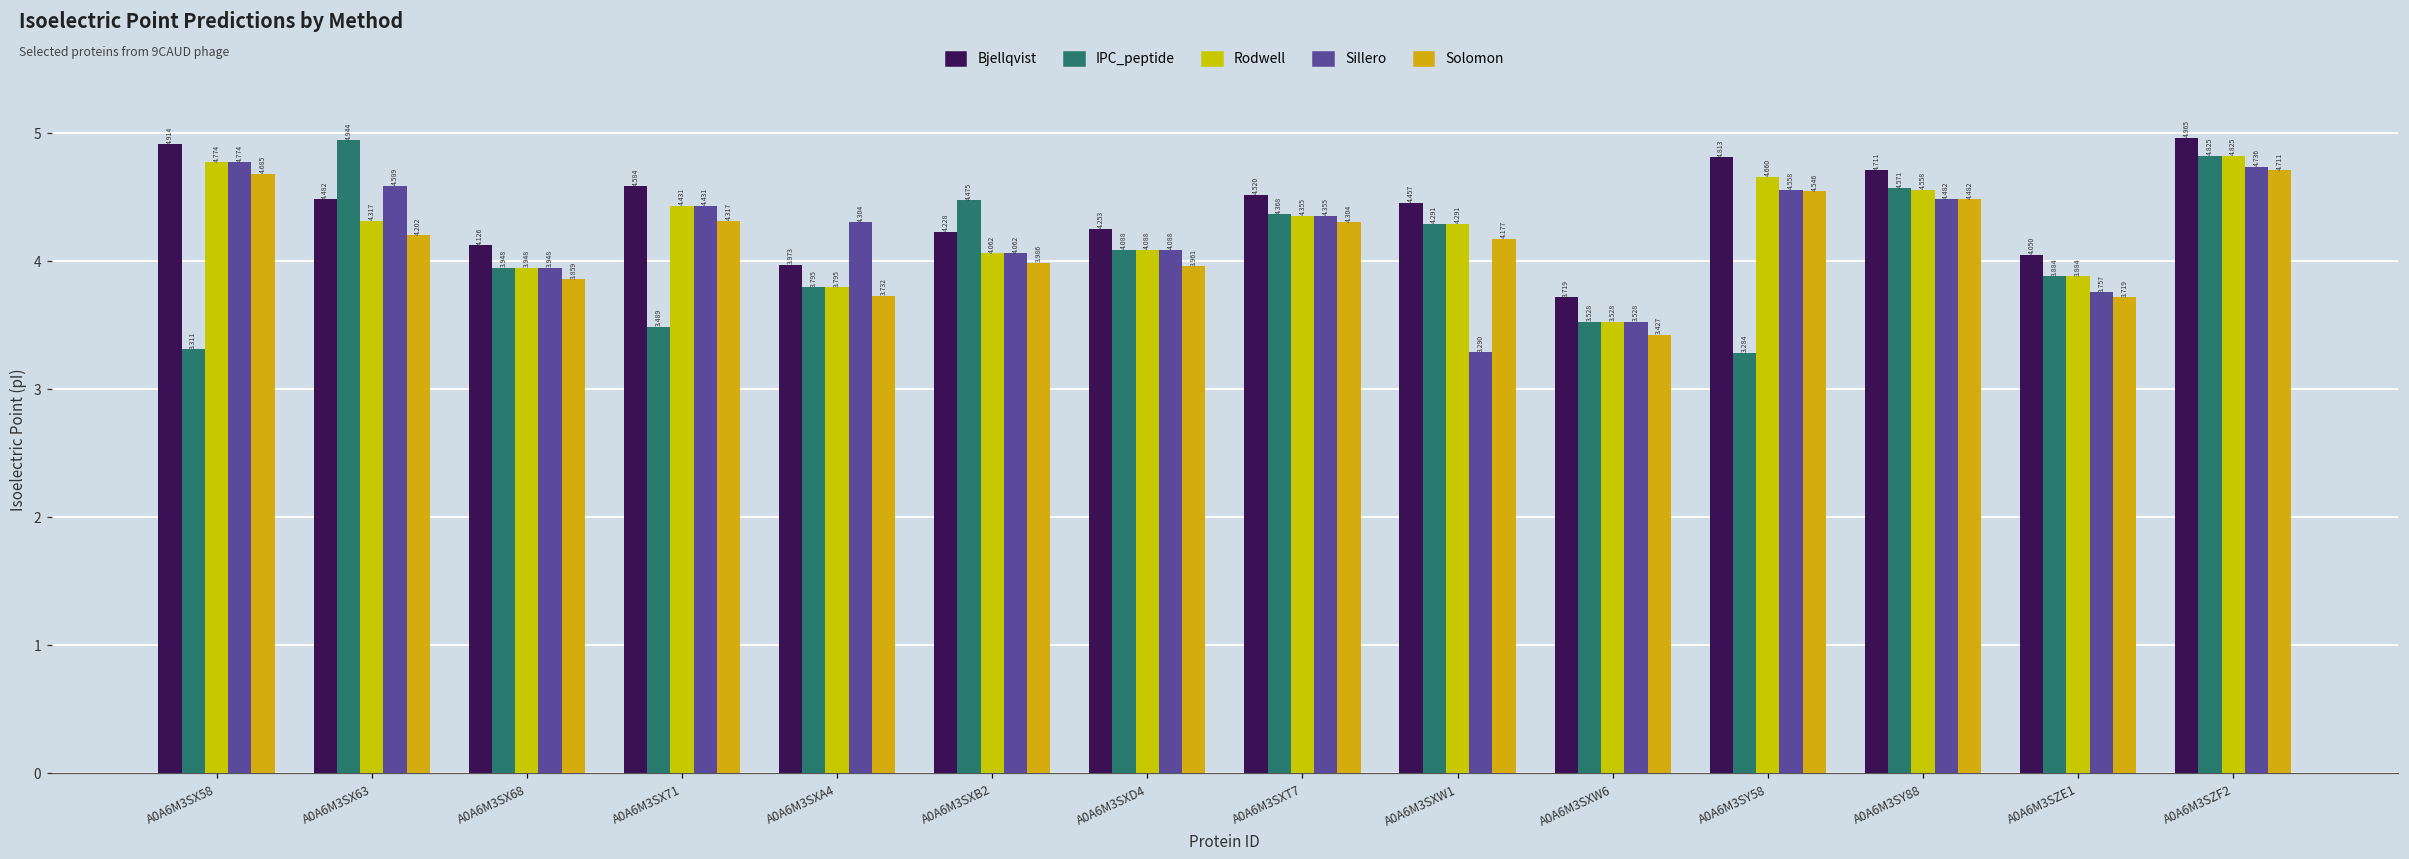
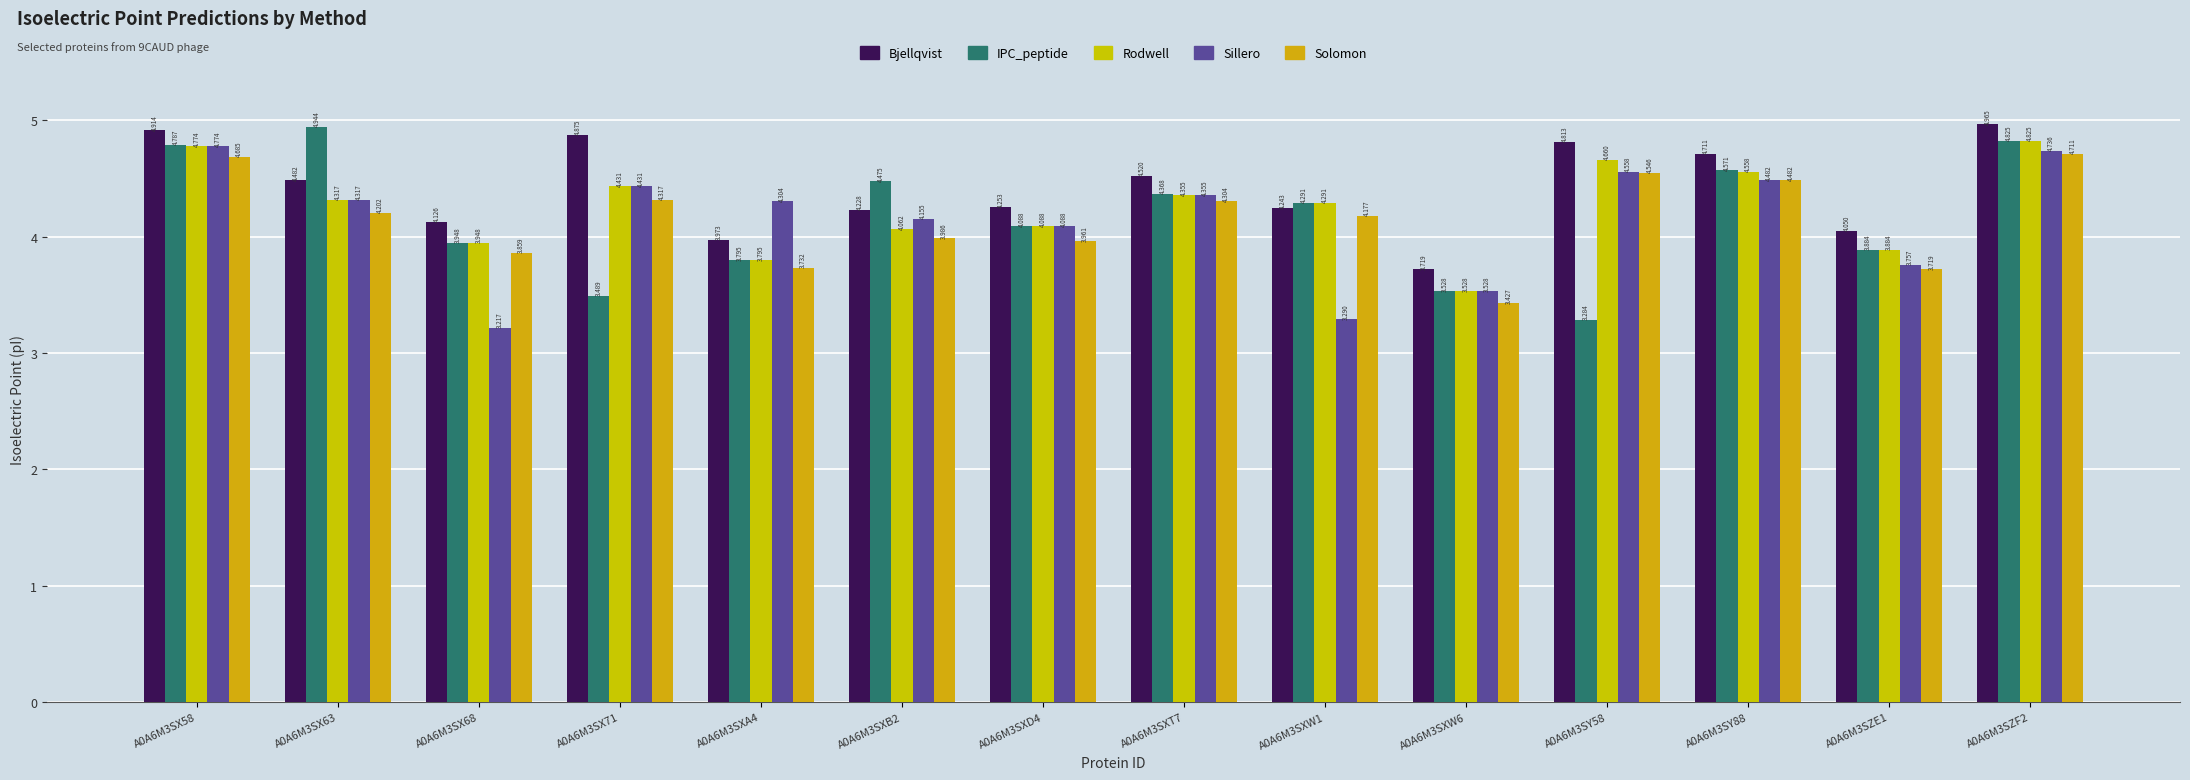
IPC_peptide, A0A6M3SX58: 3.311 -> 4.787
Sillero, A0A6M3SX63: 4.589 -> 4.317
Sillero, A0A6M3SX68: 3.948 -> 3.217
Bjellqvist, A0A6M3SX71: 4.584 -> 4.875
Sillero, A0A6M3SXB2: 4.062 -> 4.155
Bjellqvist, A0A6M3SXW1: 4.457 -> 4.243
